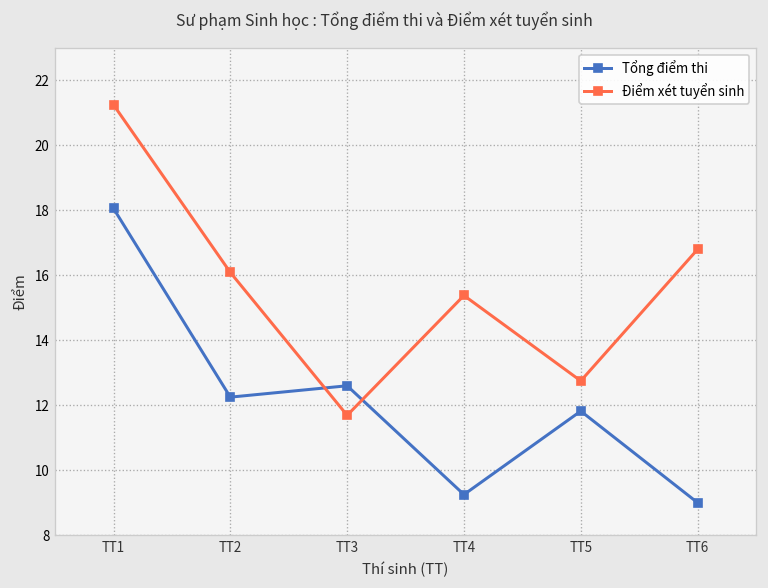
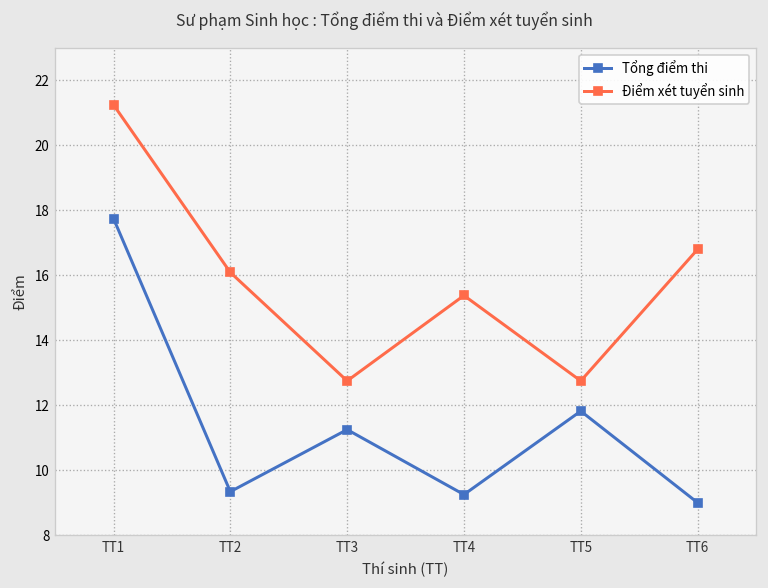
Tổng điểm thi, TT1: 18.1 -> 17.8
Tổng điểm thi, TT2: 12.3 -> 9.3
Tổng điểm thi, TT3: 12.6 -> 11.3
Điểm xét tuyển sinh, TT3: 11.7 -> 12.8
